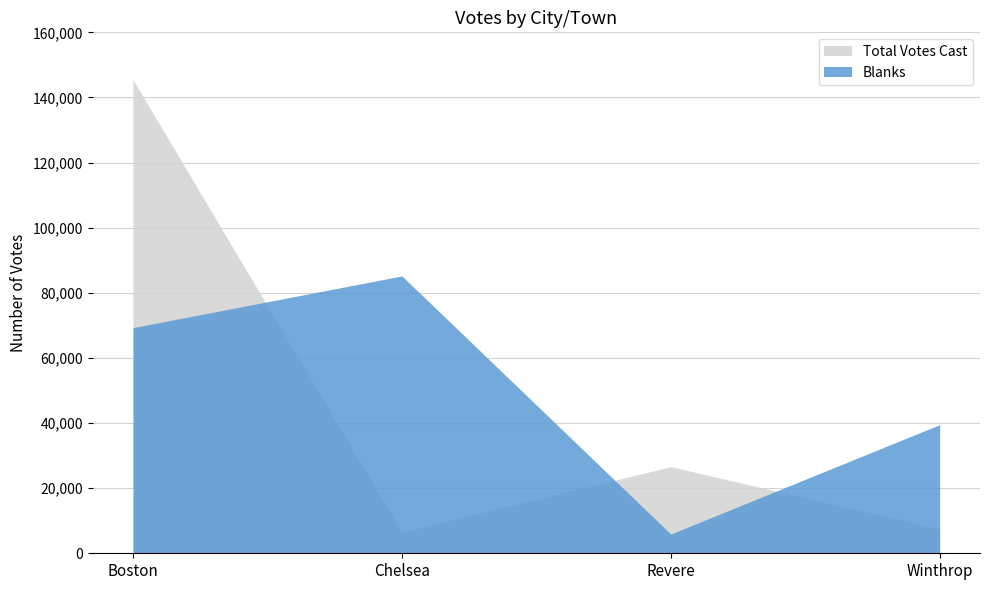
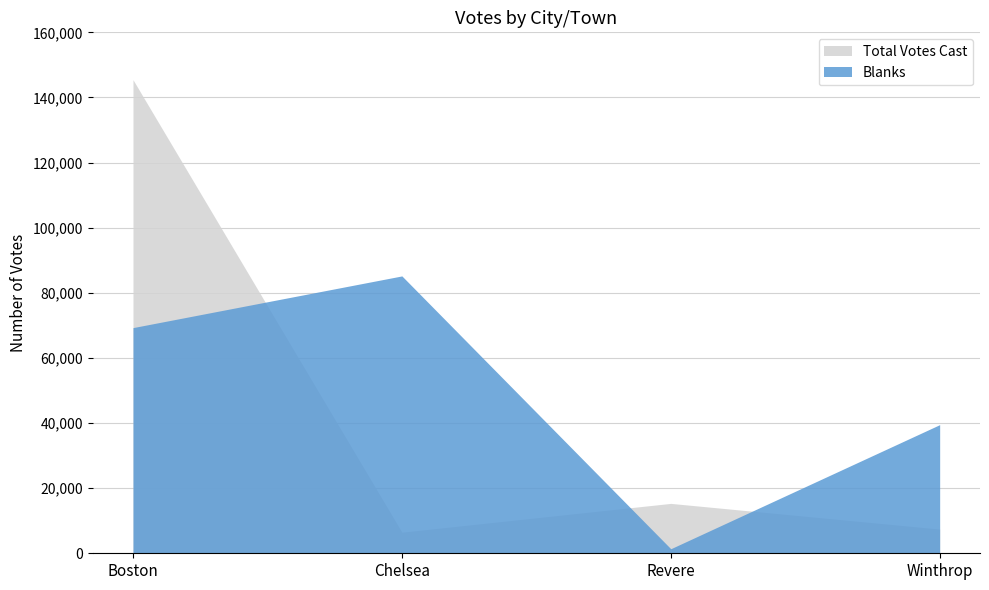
Total Votes Cast, Revere: 27,000 -> 15,000
Blanks, Revere: 6,000 -> 1,000
